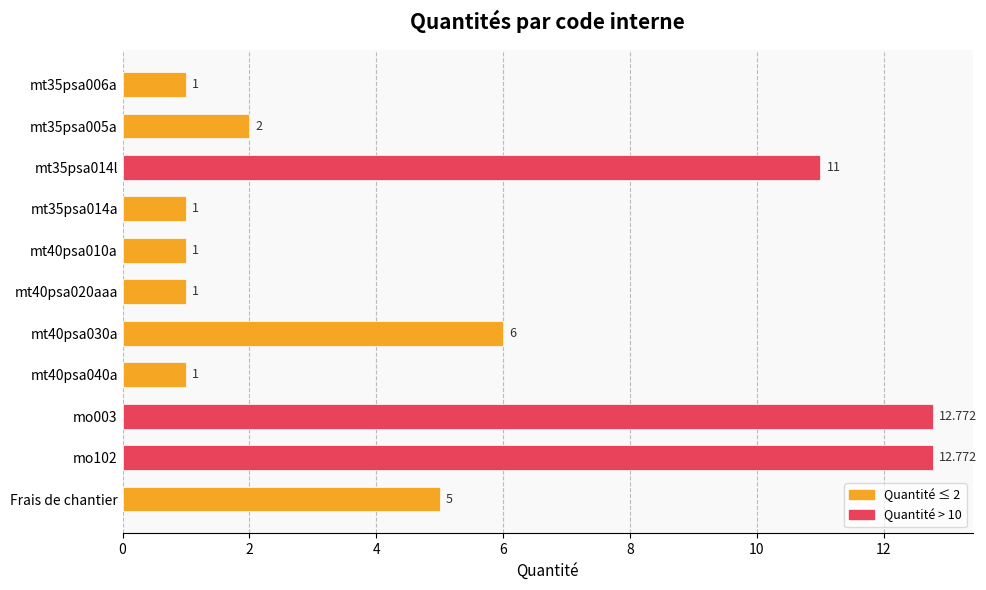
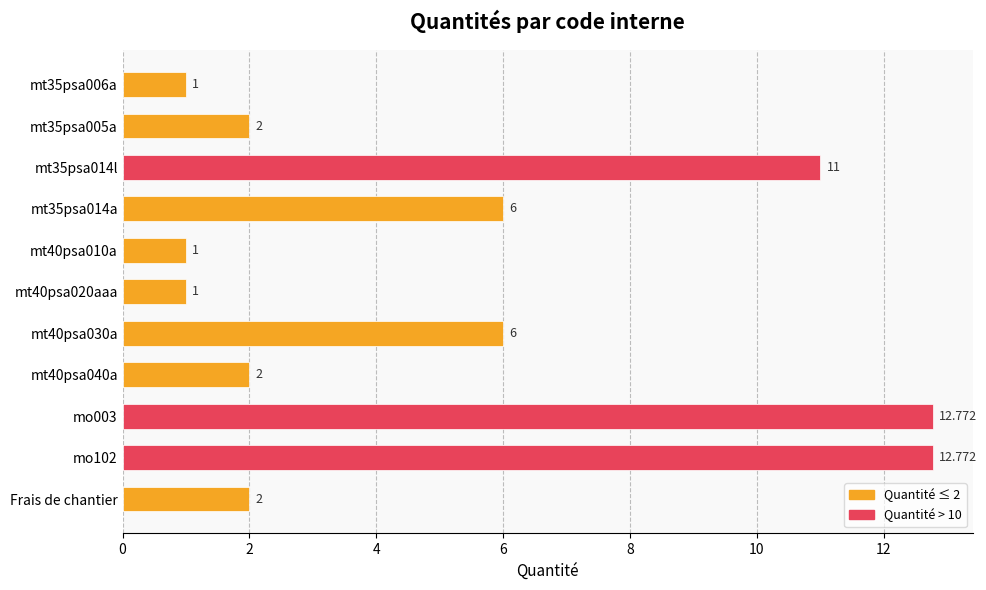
mt35psa014a: 1 -> 6
mt40psa040a: 1 -> 2
Frais de chantier: 5 -> 2
